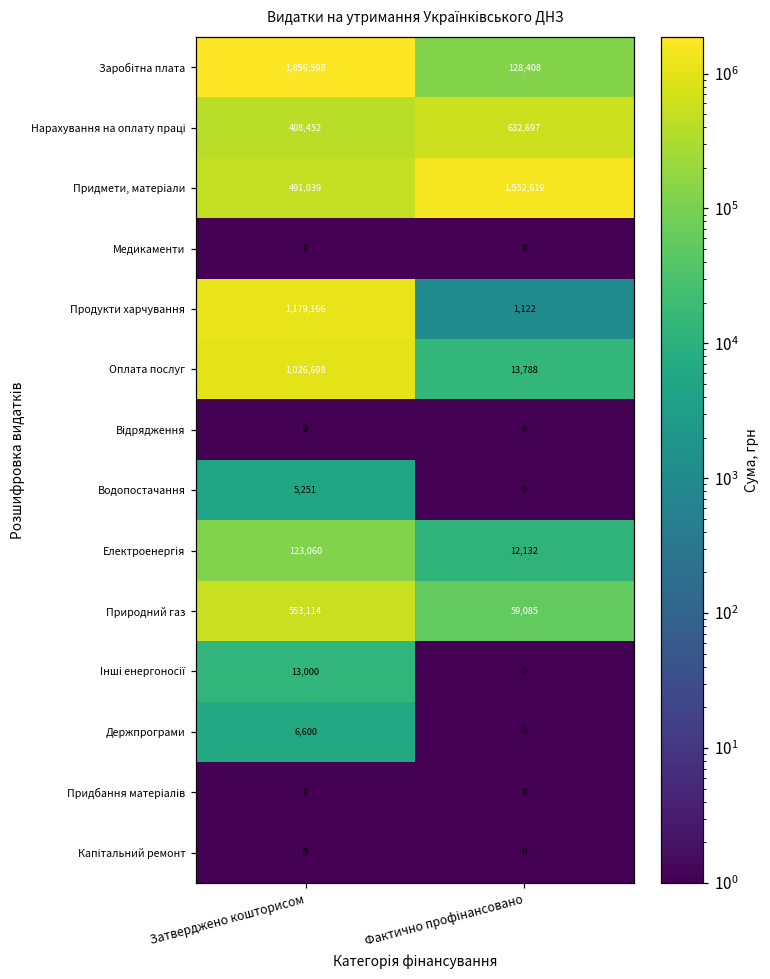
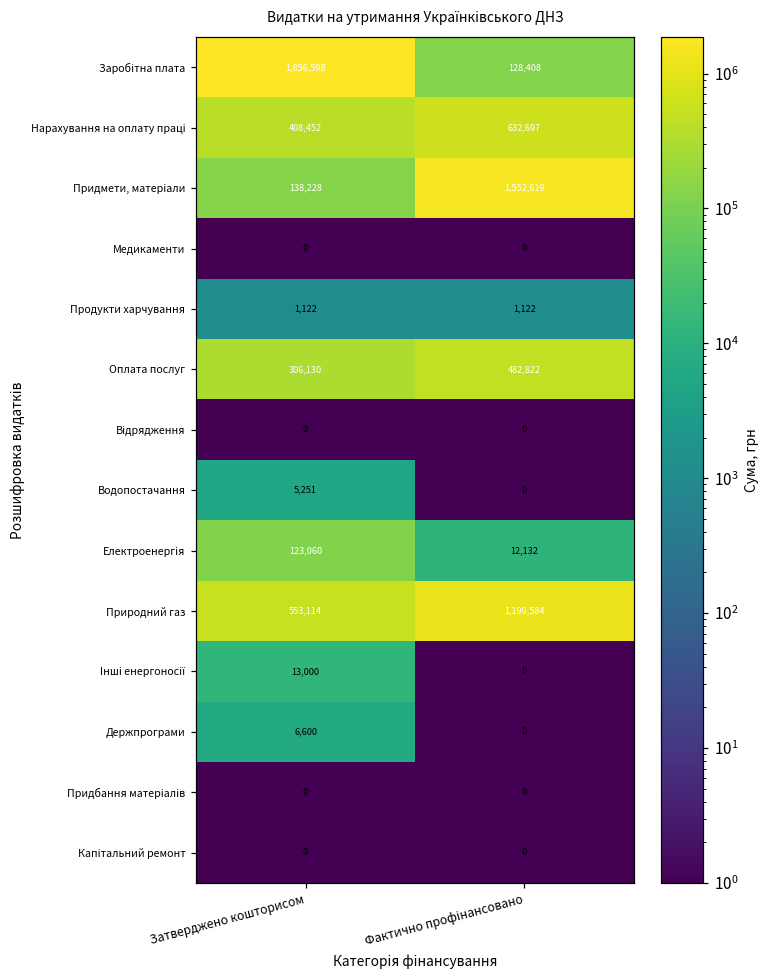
Придмети, матеріали, Затверджено кошторисом: 491,039 -> 138,228
Продукти харчування, Затверджено кошторисом: 1,179,166 -> 1,122
Оплата послуг, Затверджено кошторисом: 1,026,698 -> 306,130
Оплата послуг, Фактично профінансовано: 13,788 -> 482,822
Природний газ, Фактично профінансовано: 59,085 -> 1,199,584
